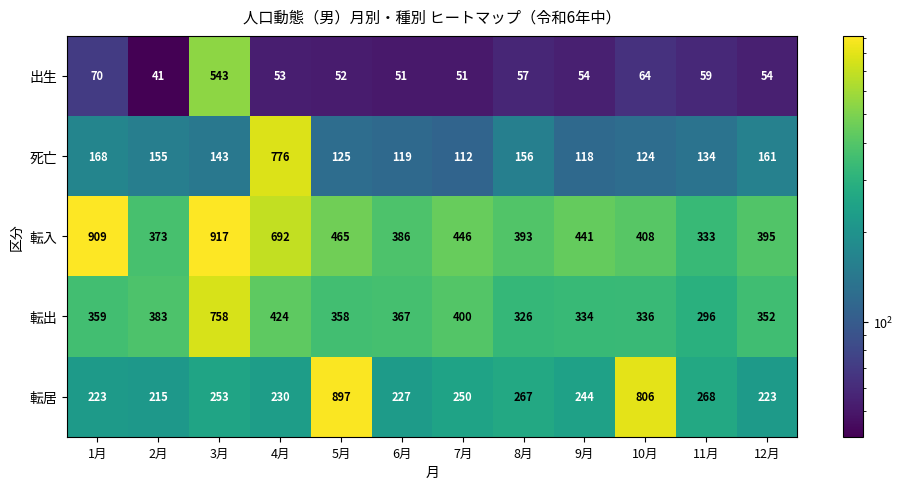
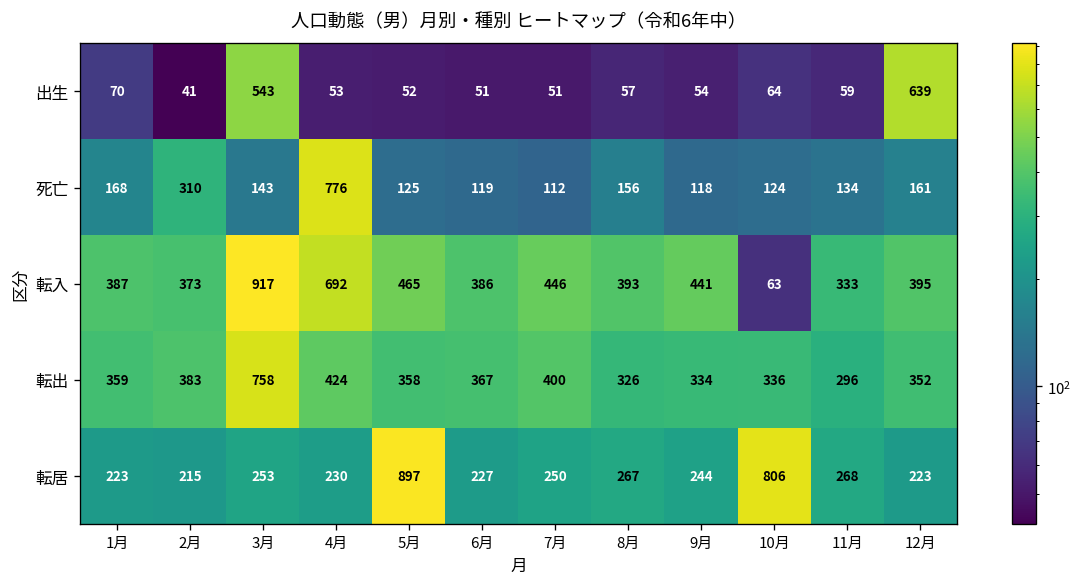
出生, 12月: 54 -> 639
死亡, 2月: 155 -> 310
転入, 1月: 909 -> 387
転入, 10月: 408 -> 63
